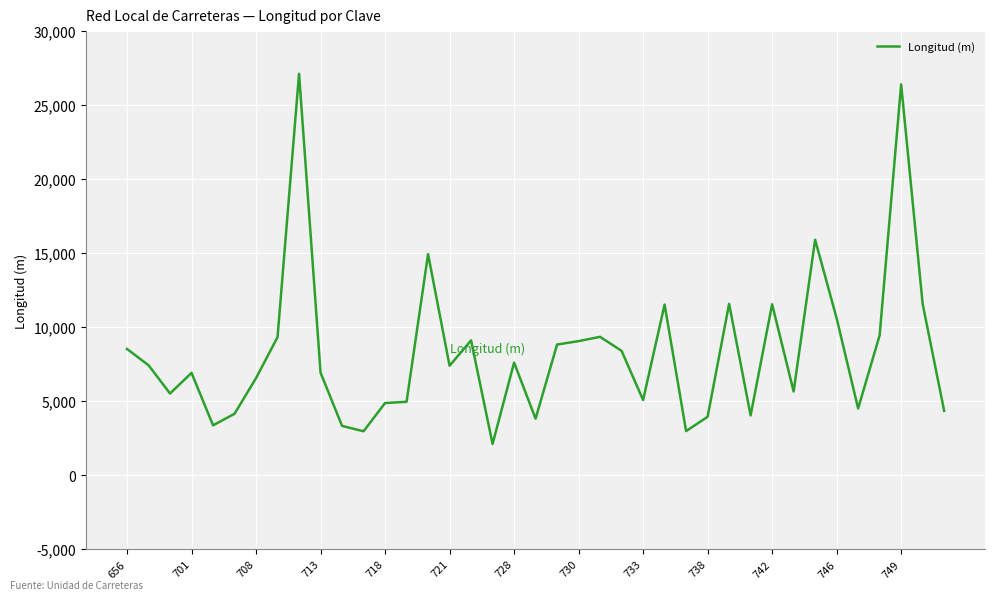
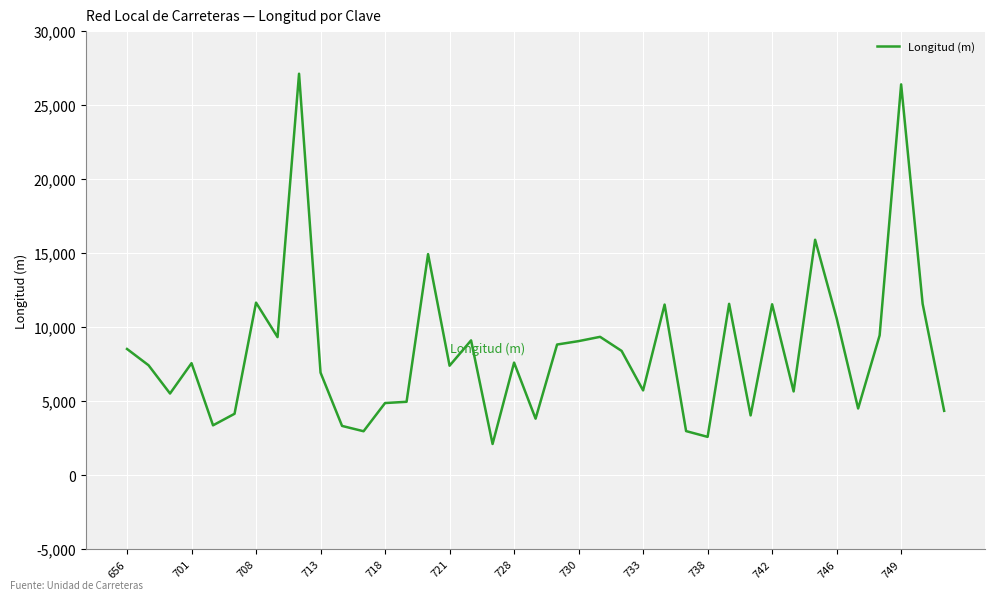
701: 6,900 -> 7,600
708: 6,600 -> 11,700
733: 5,100 -> 5,700
738: 3,900 -> 2,600
